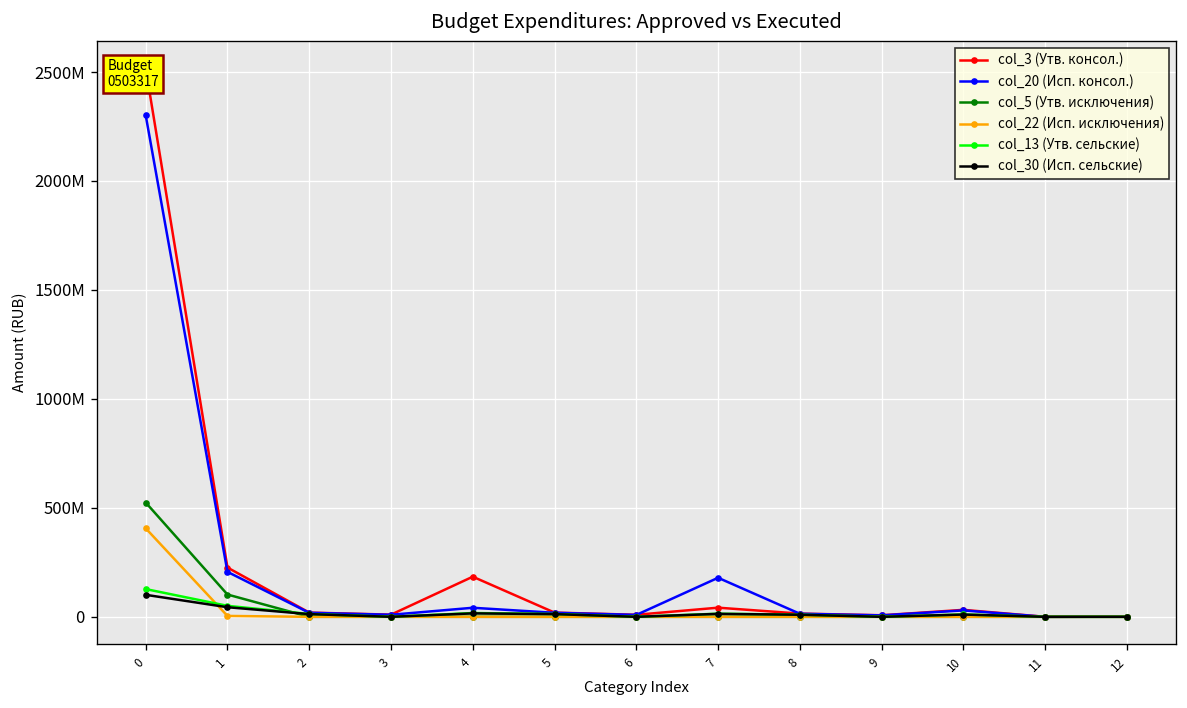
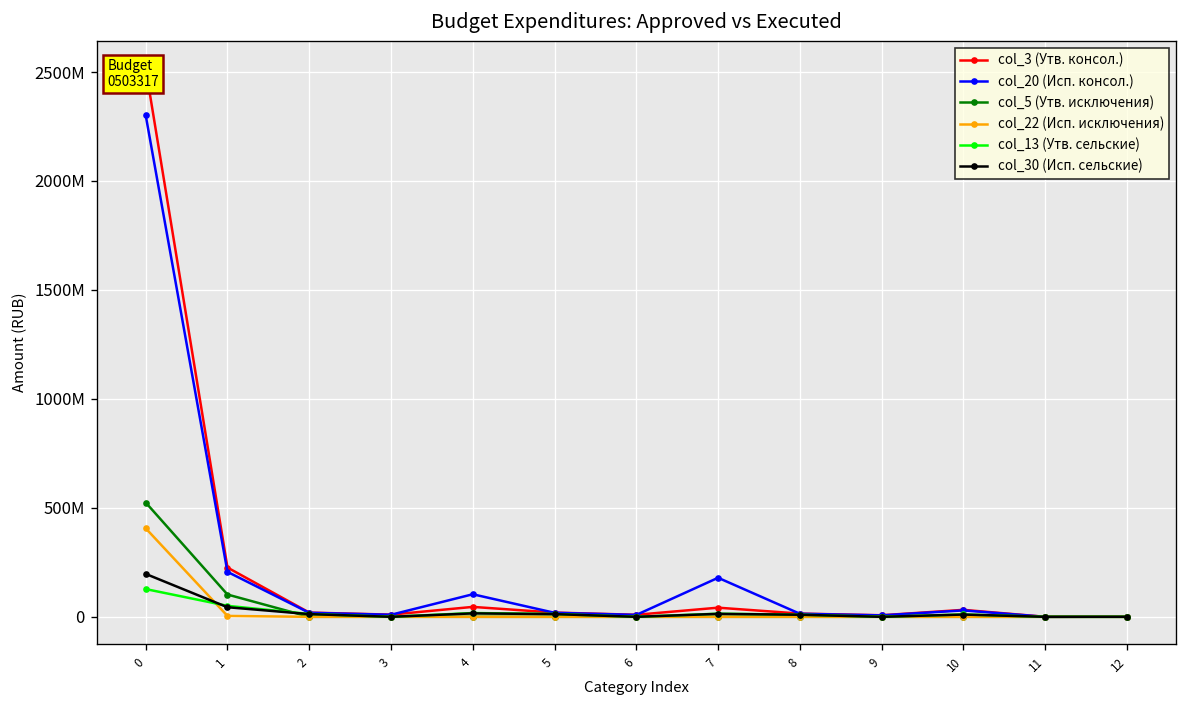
col_30 (Исп. сельские), 0: 100000000 -> 200000000
col_3 (Утв. консол.), 4: 180000000 -> 50000000
col_20 (Исп. консол.), 4: 40000000 -> 100000000
